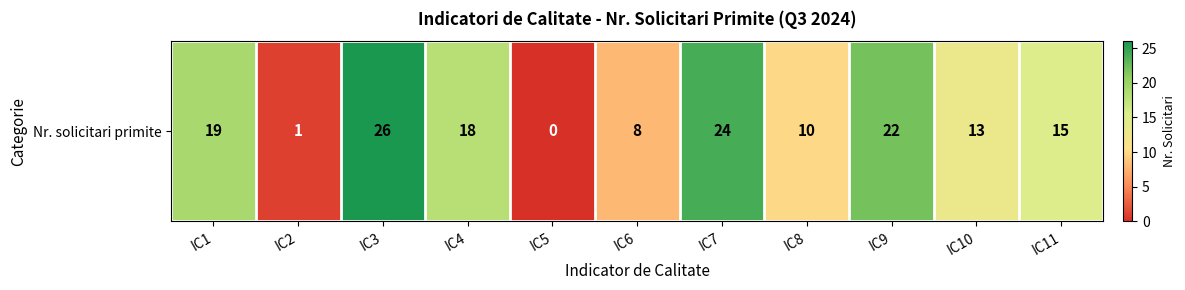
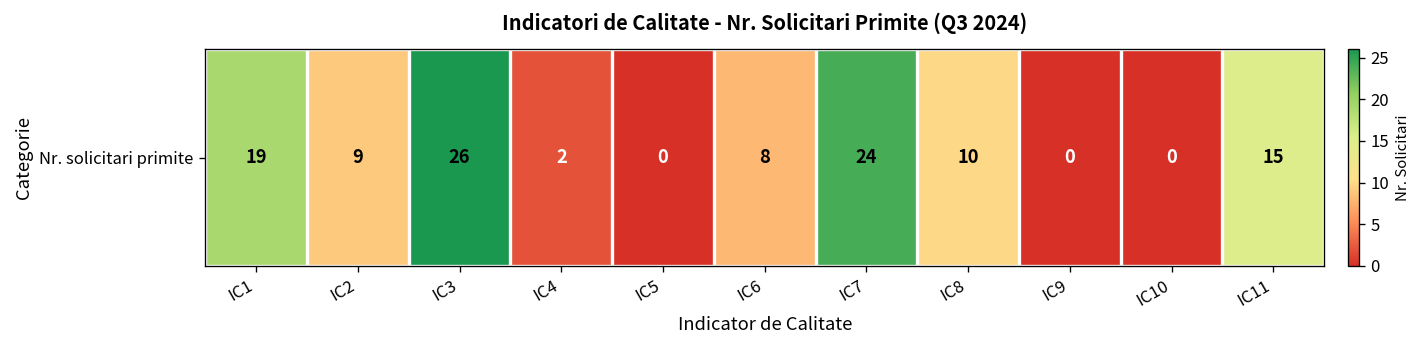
Nr. solicitari primite, IC2: 1 -> 9
Nr. solicitari primite, IC4: 18 -> 2
Nr. solicitari primite, IC9: 22 -> 0
Nr. solicitari primite, IC10: 13 -> 0
